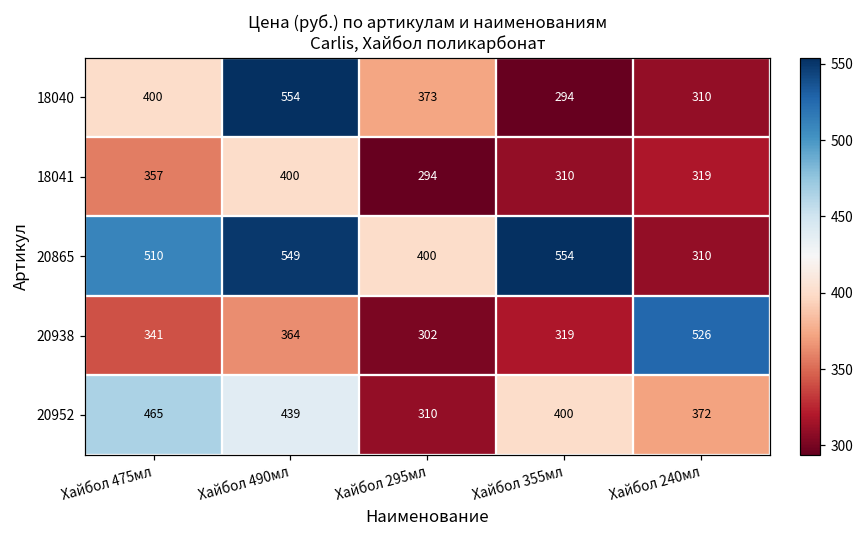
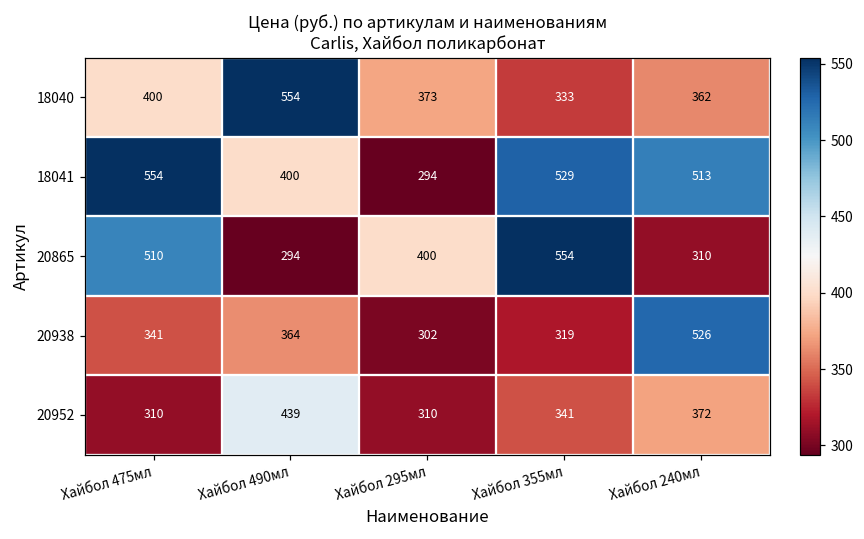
18040, Хайбол 355мл: 294 -> 333
18040, Хайбол 240мл: 310 -> 362
18041, Хайбол 475мл: 357 -> 554
18041, Хайбол 355мл: 310 -> 529
18041, Хайбол 240мл: 319 -> 513
20865, Хайбол 490мл: 549 -> 294
20952, Хайбол 475мл: 465 -> 310
20952, Хайбол 355мл: 400 -> 341
